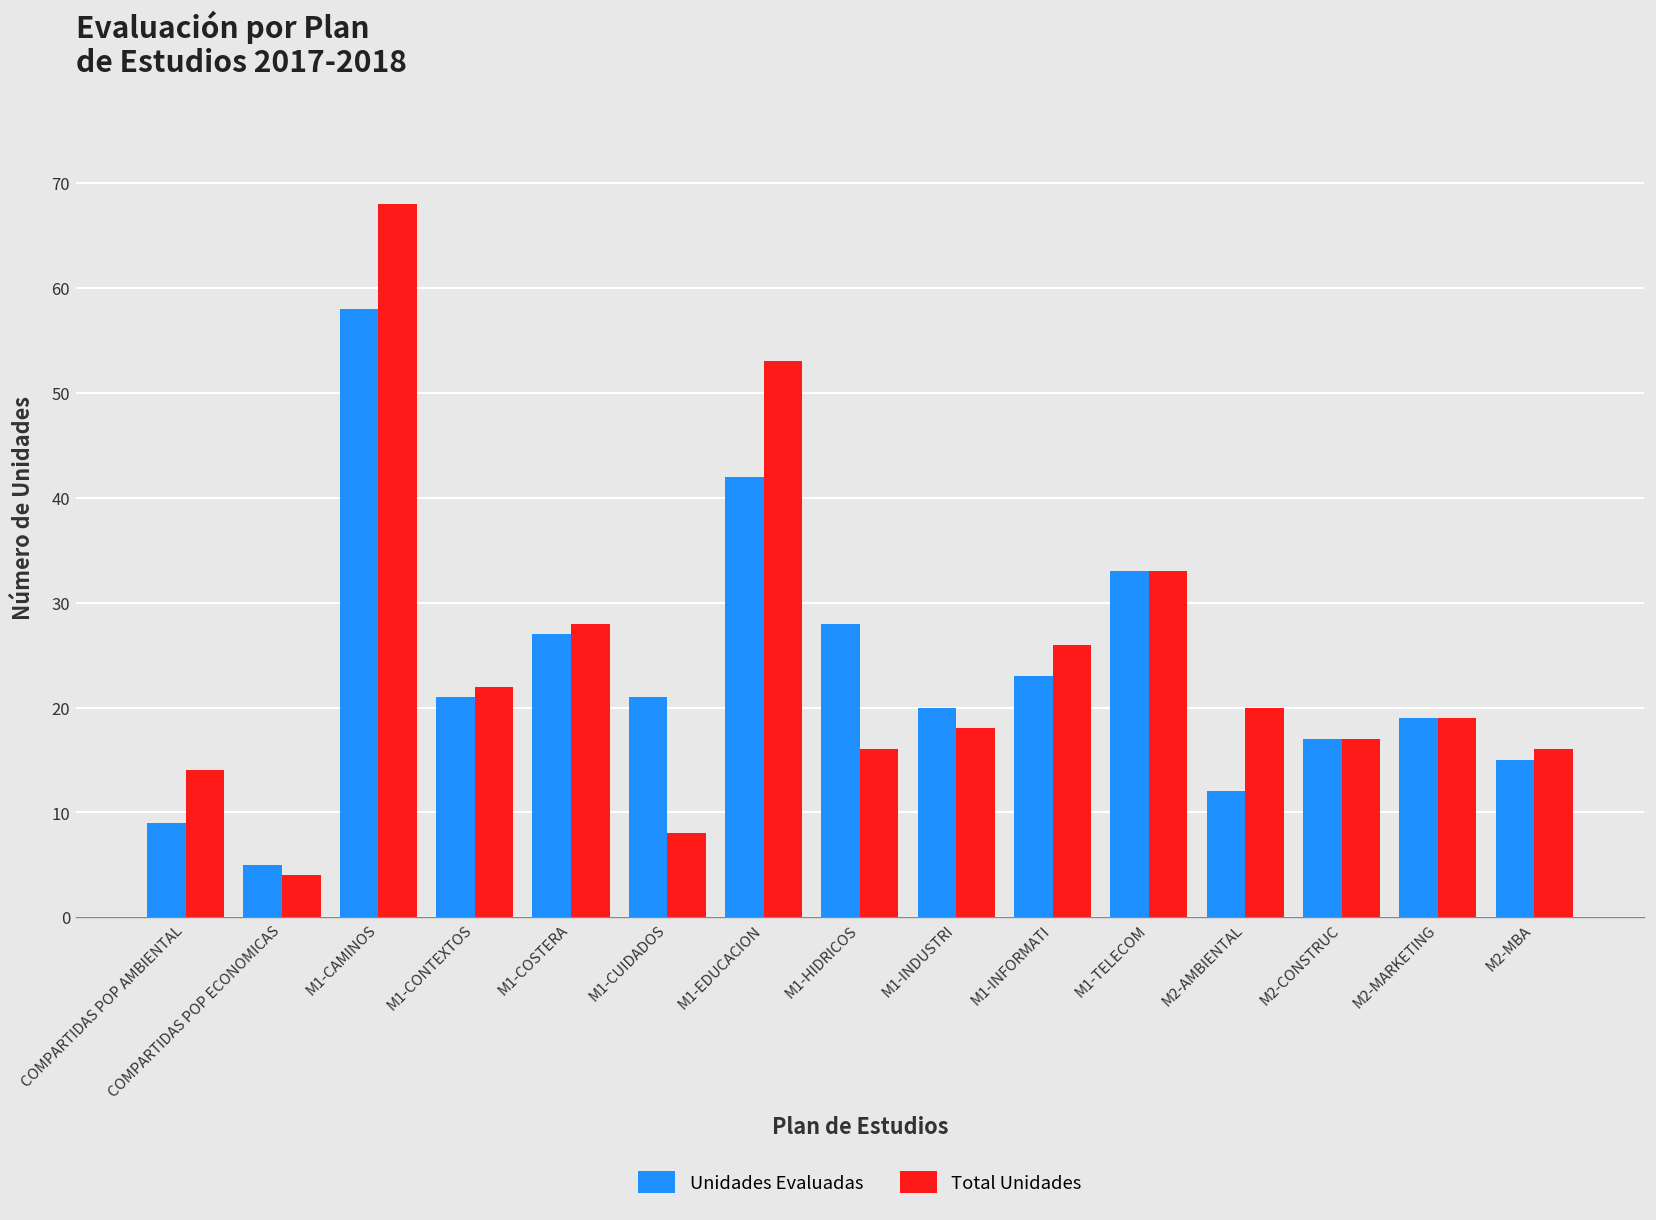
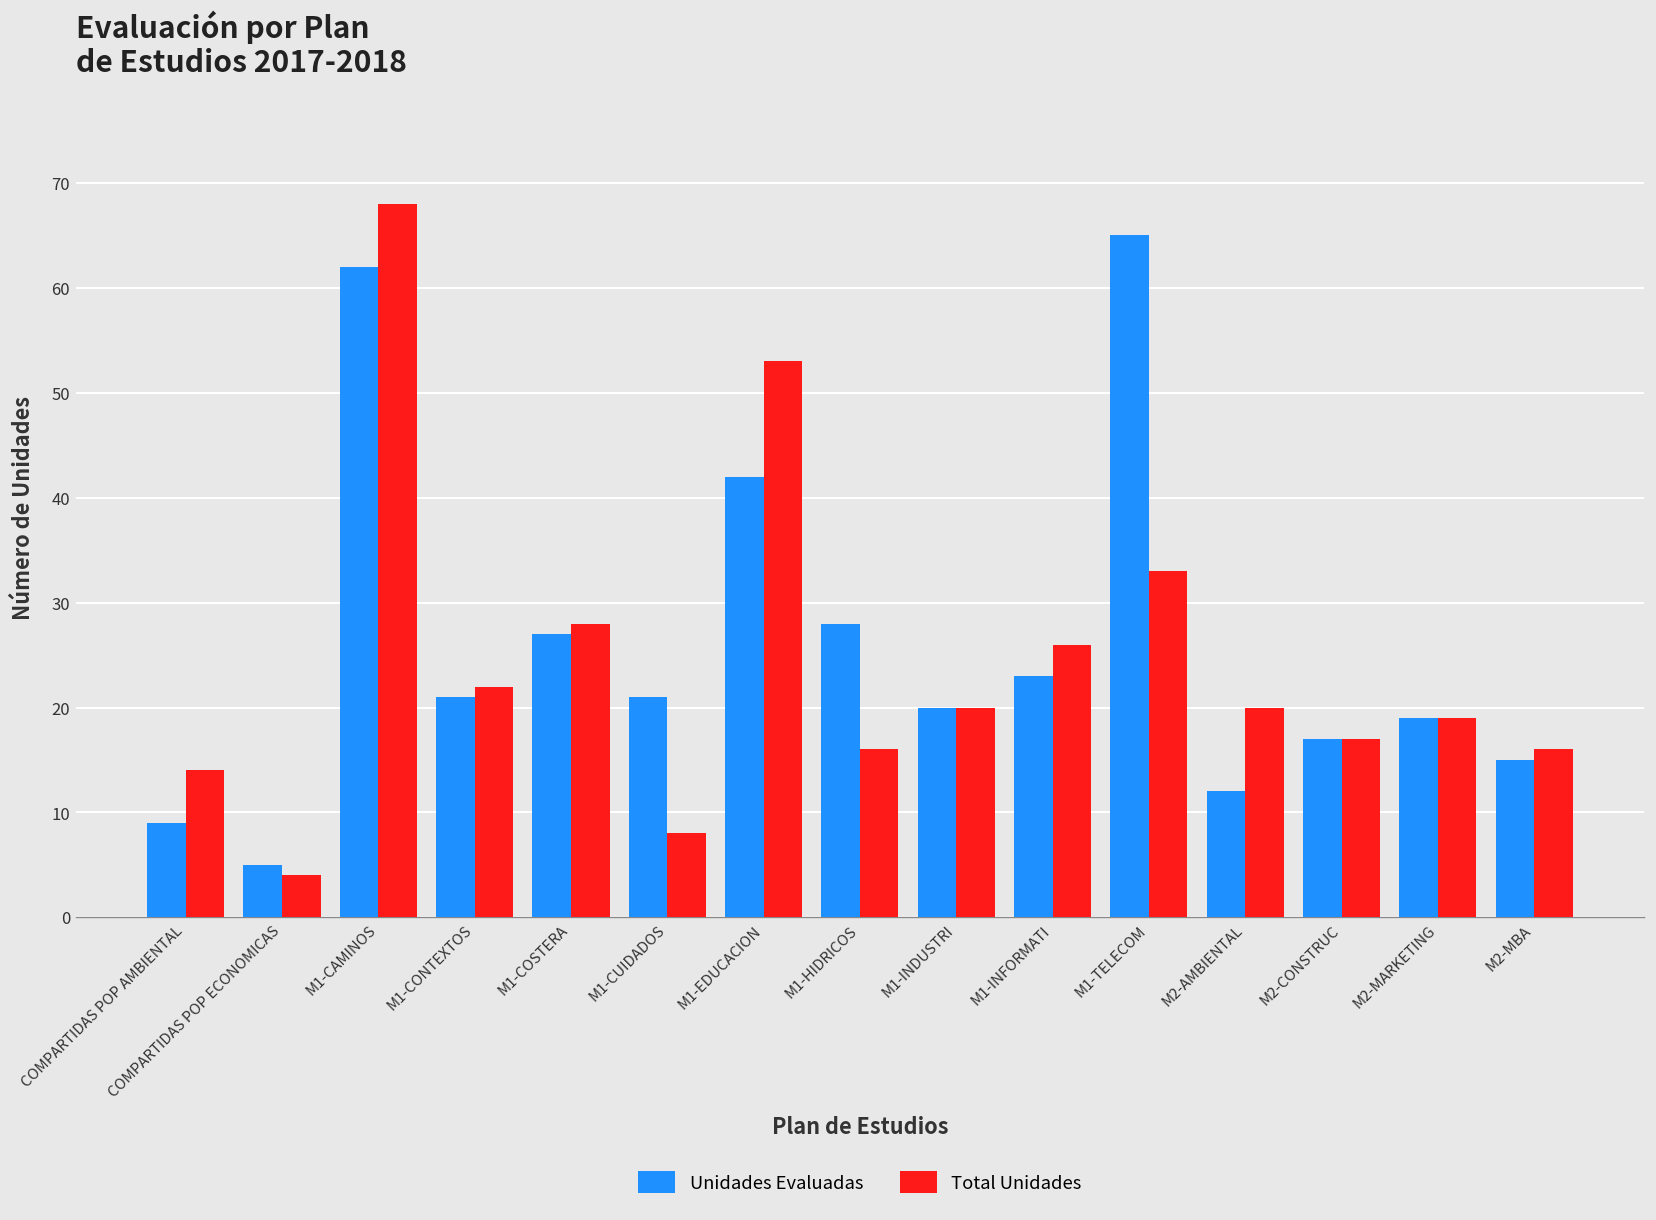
Unidades Evaluadas, M1-CAMINOS: 58 -> 62
Total Unidades, M1-INDUSTRI: 18 -> 20
Unidades Evaluadas, M1-TELECOM: 33 -> 65
